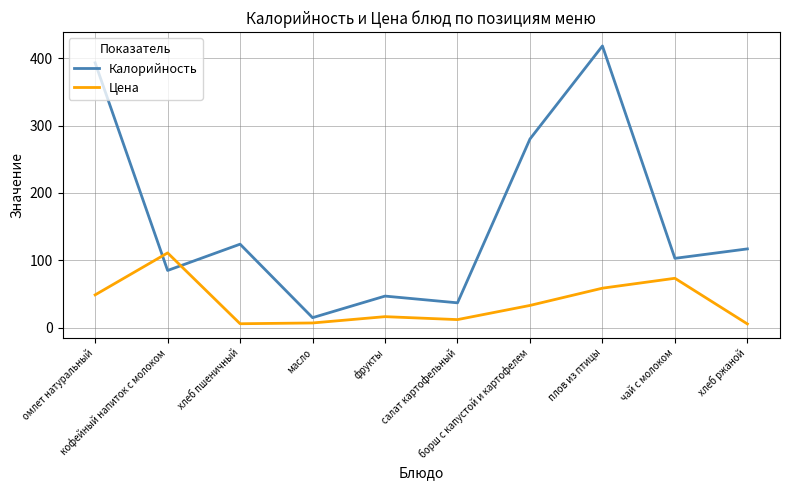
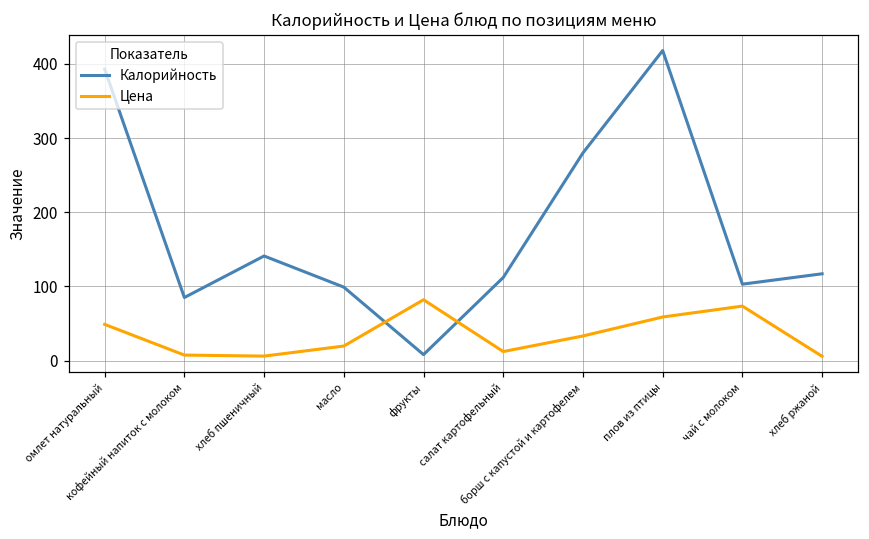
Цена, кофейный напиток с молоком: 110 -> 10
Калорийность, хлеб пшеничный: 120 -> 140
Калорийность, масло: 20 -> 100
Цена, масло: 10 -> 20
Калорийность, фрукты: 50 -> 10
Цена, фрукты: 20 -> 80
Калорийность, салат картофельный: 40 -> 110
